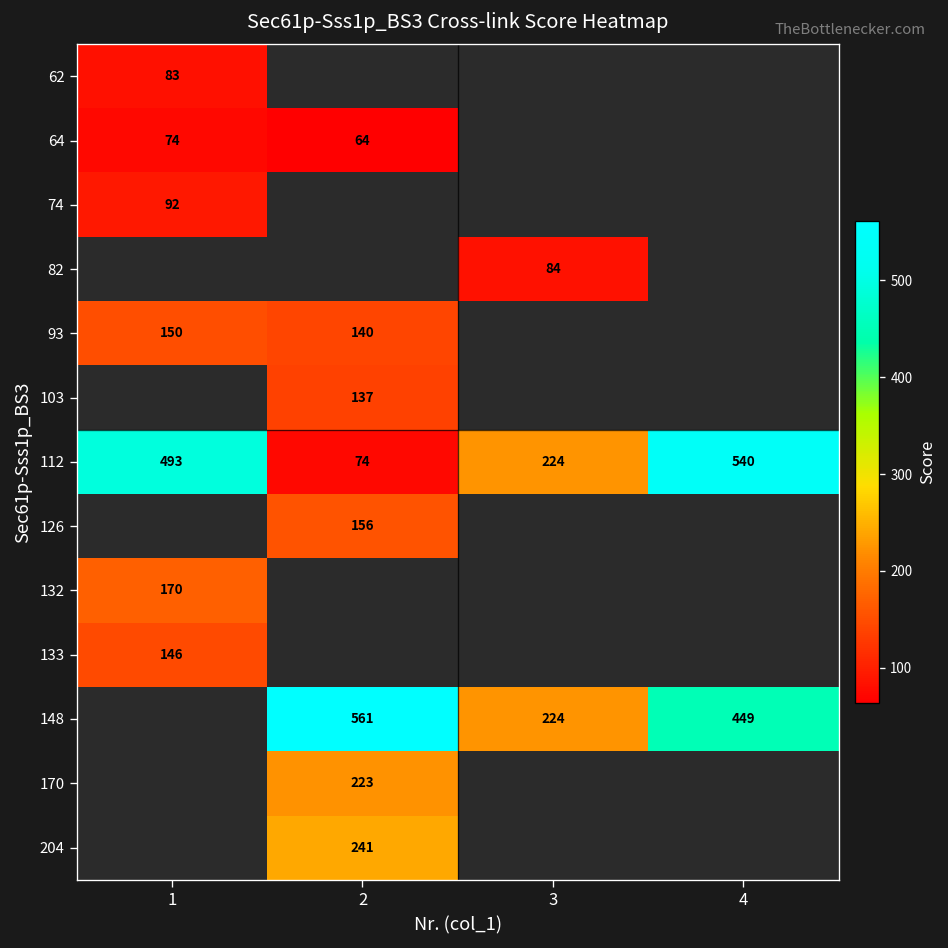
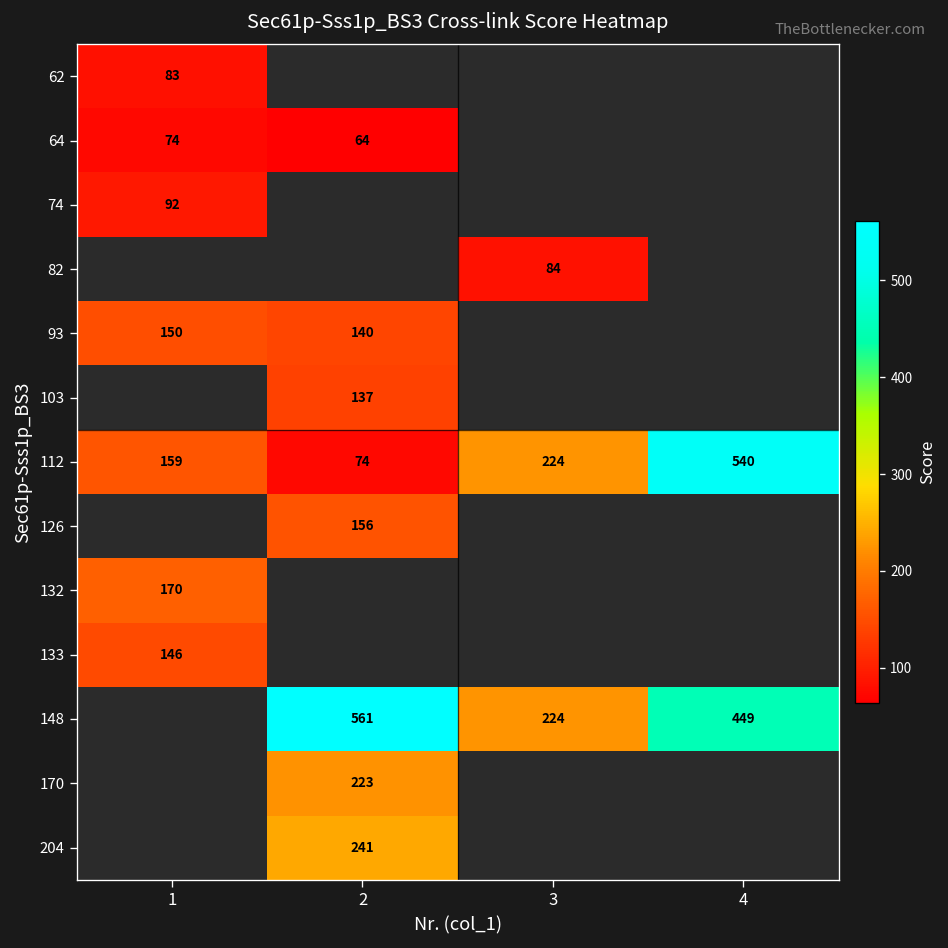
112, 1: 493 -> 159
